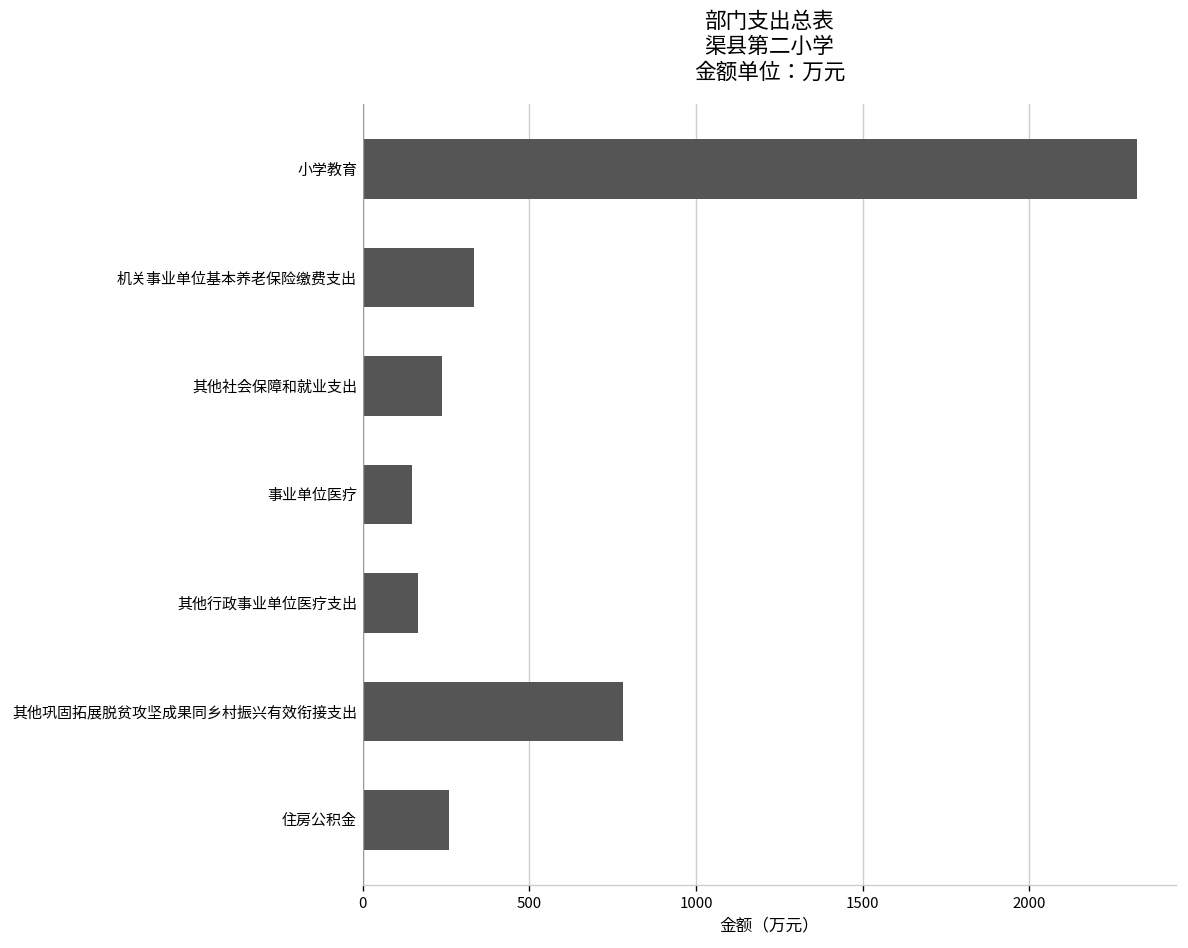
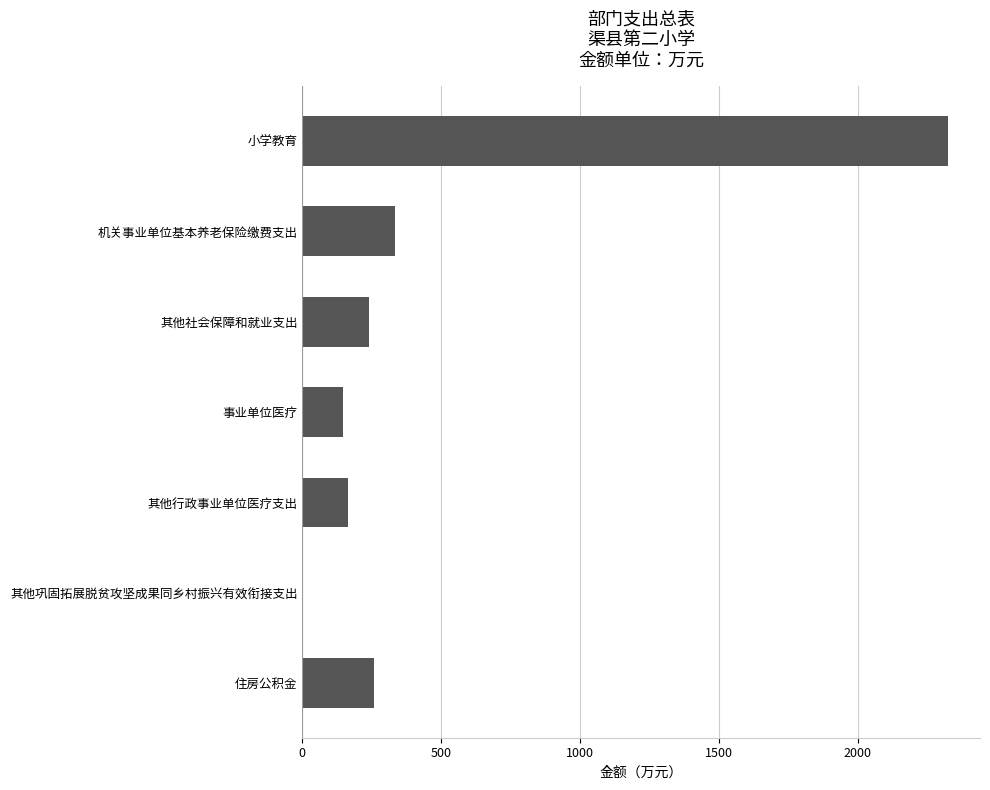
其他巩固拓展脱贫攻坚成果同乡村振兴有效衔接支出: 780 -> 0
